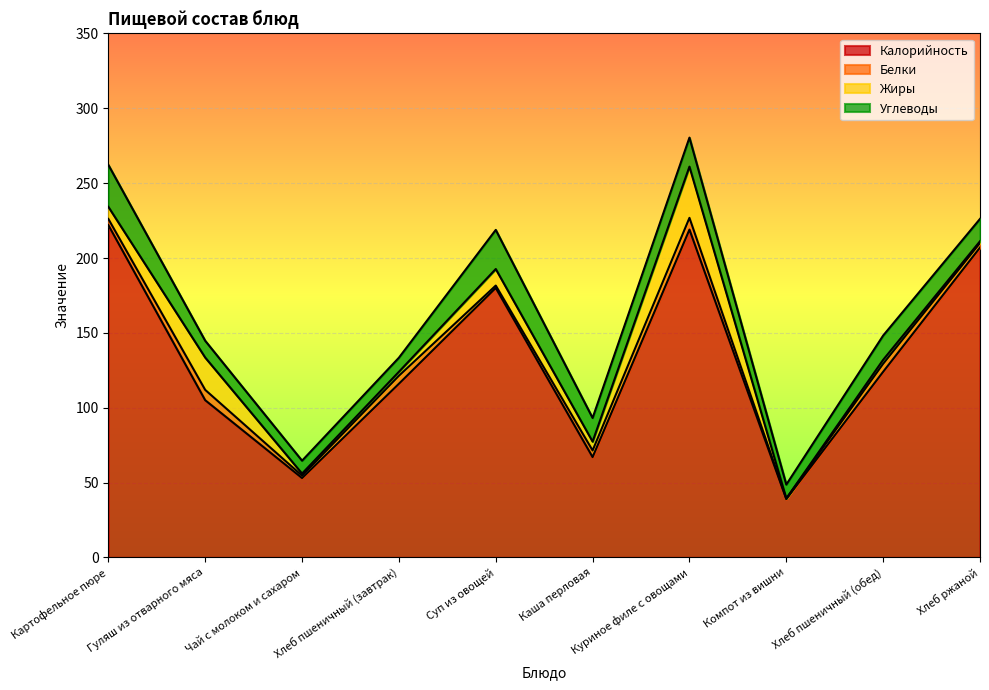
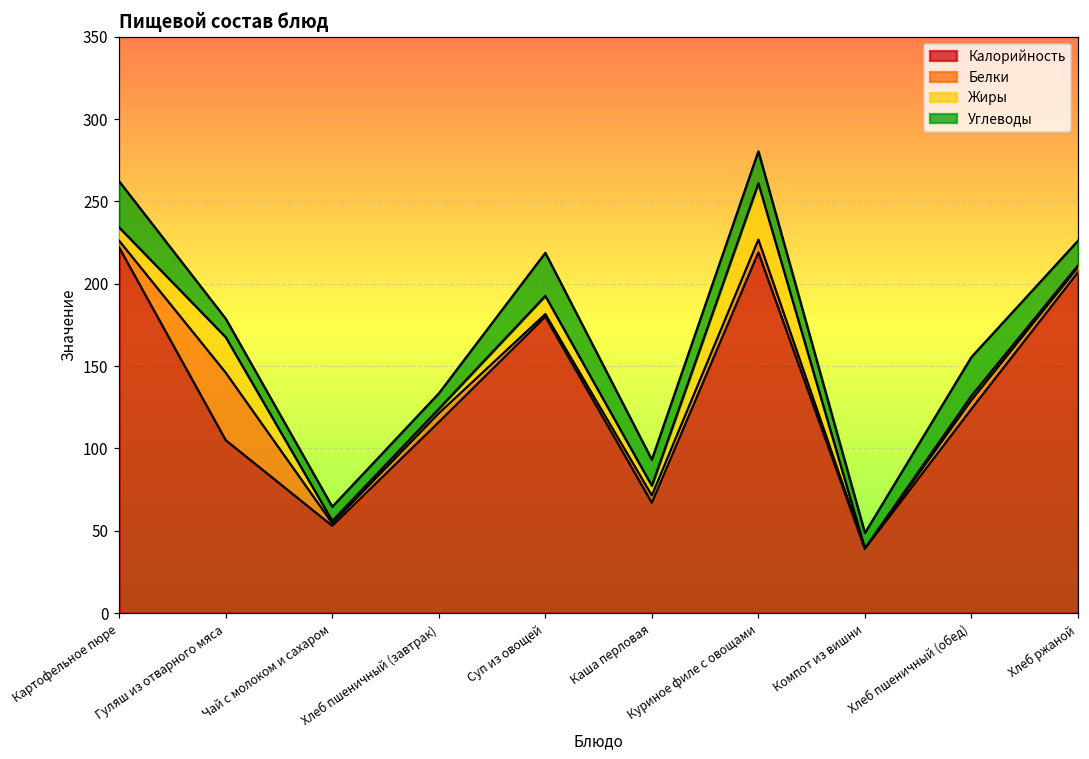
Белки, Гуляш из отварного мяса: 7 -> 41
Углеводы, Хлеб пшеничный (обед): 16 -> 24
